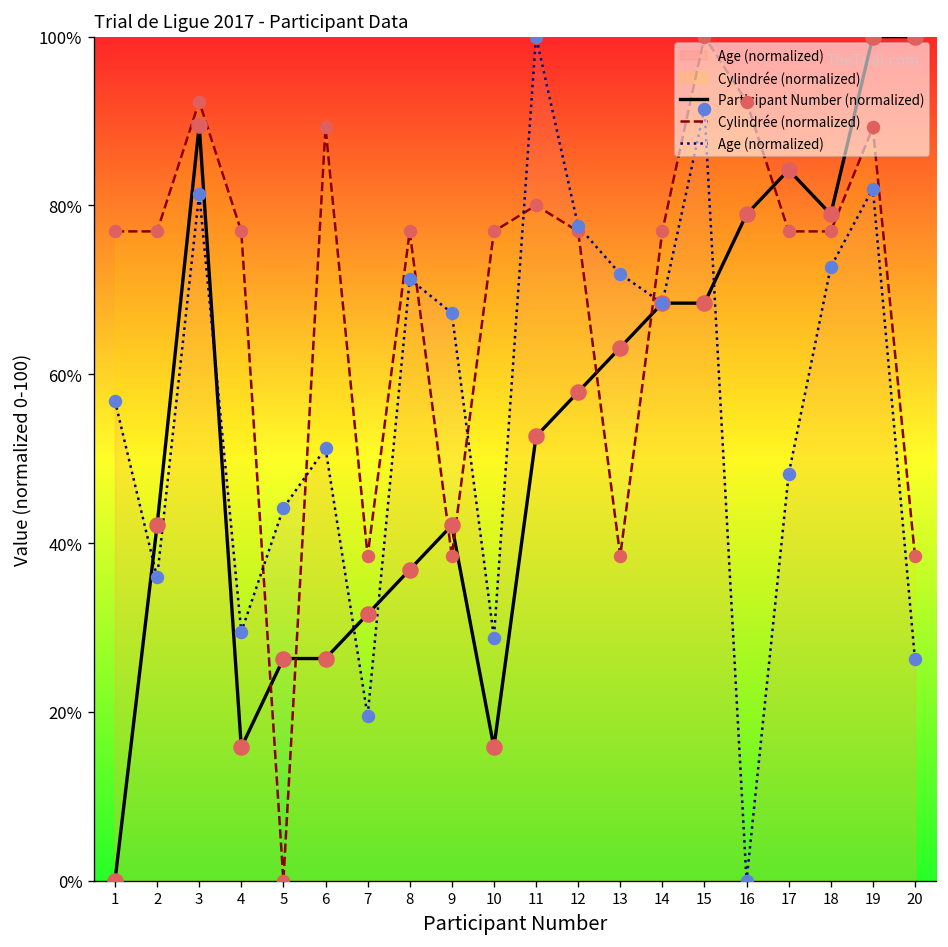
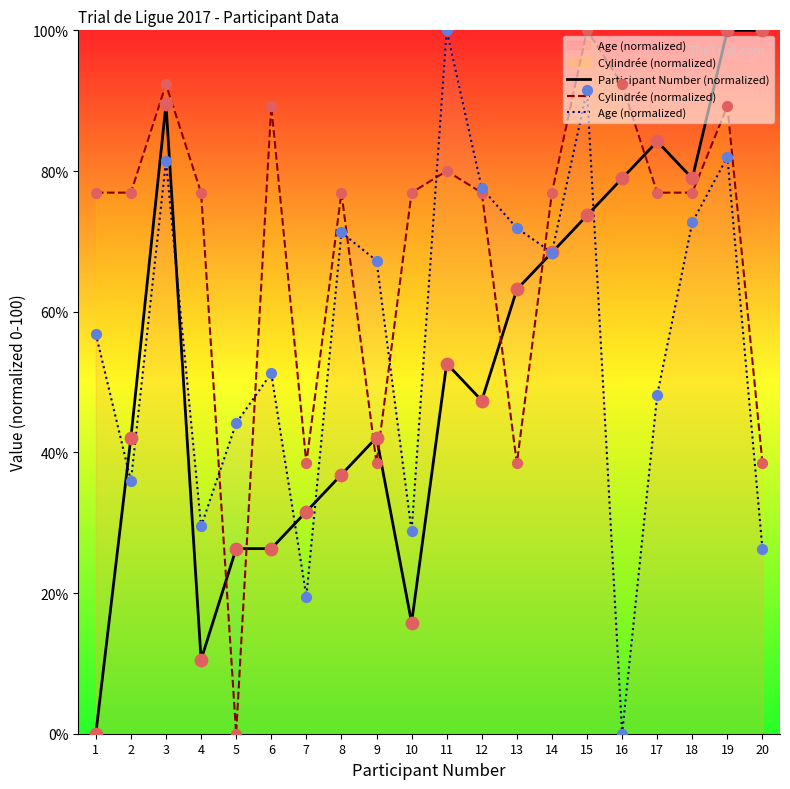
Participant Number (normalized), 4: 16% -> 11%
Participant Number (normalized), 12: 58% -> 47%
Participant Number (normalized), 15: 68% -> 74%
